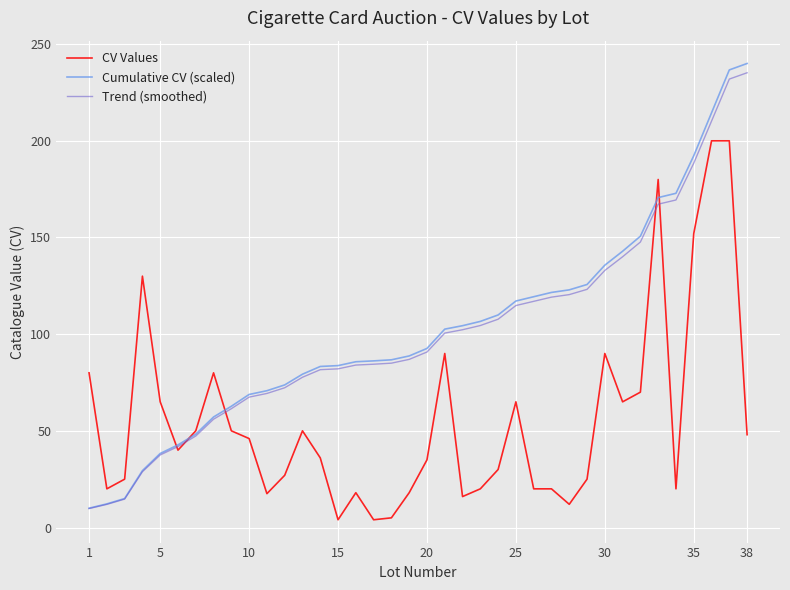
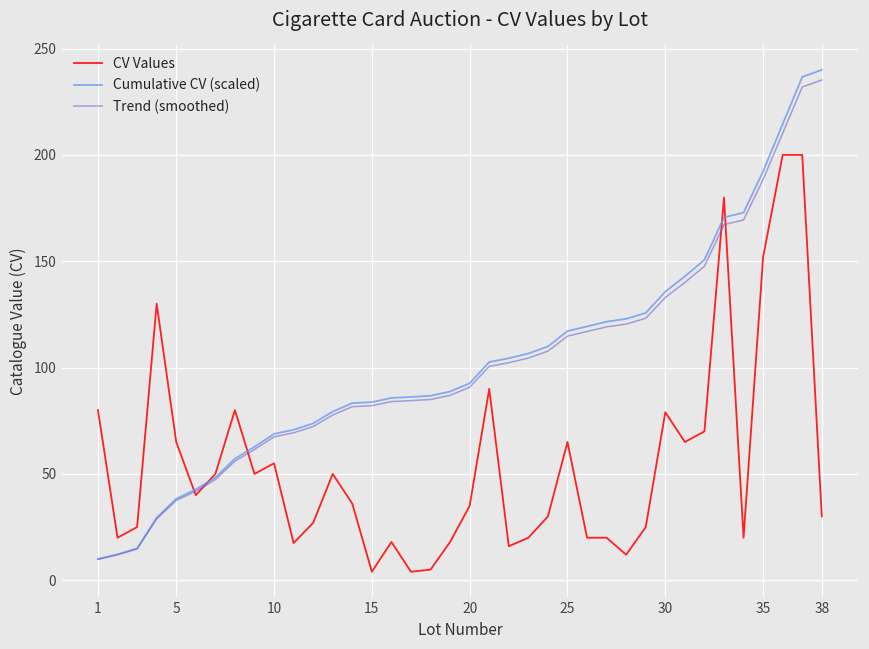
CV Values, 10: 46 -> 55
CV Values, 30: 90 -> 79
CV Values, 38: 48 -> 30
